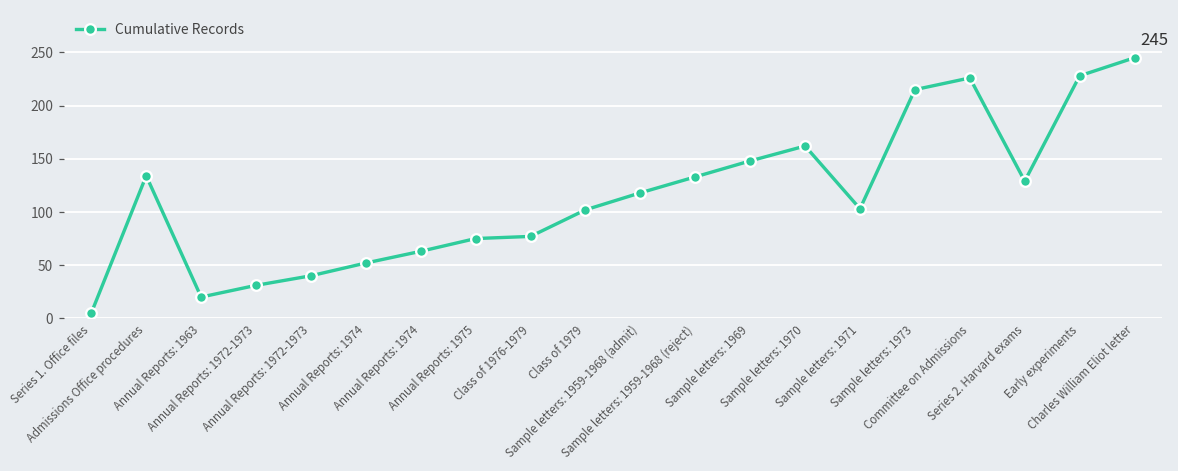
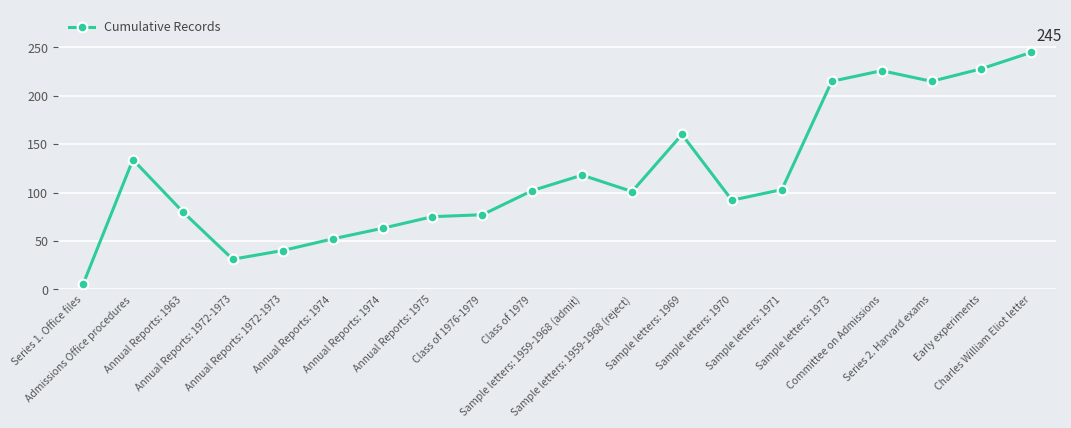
Annual Reports: 1963: 20 -> 80
Sample letters: 1959-1968 (reject): 130 -> 100
Sample letters: 1969: 150 -> 160
Sample letters: 1970: 160 -> 90
Series 2. Harvard exams: 130 -> 220
